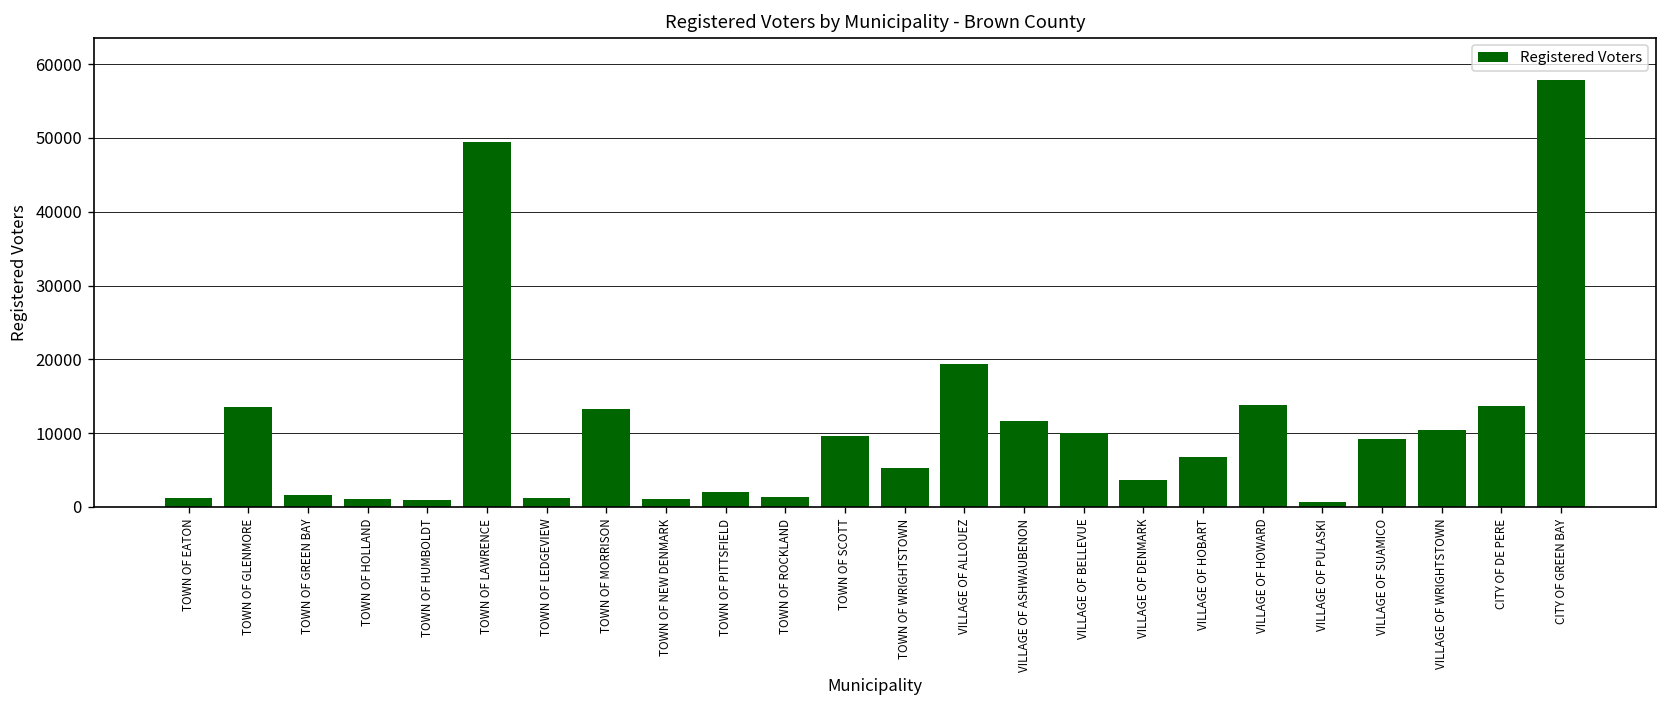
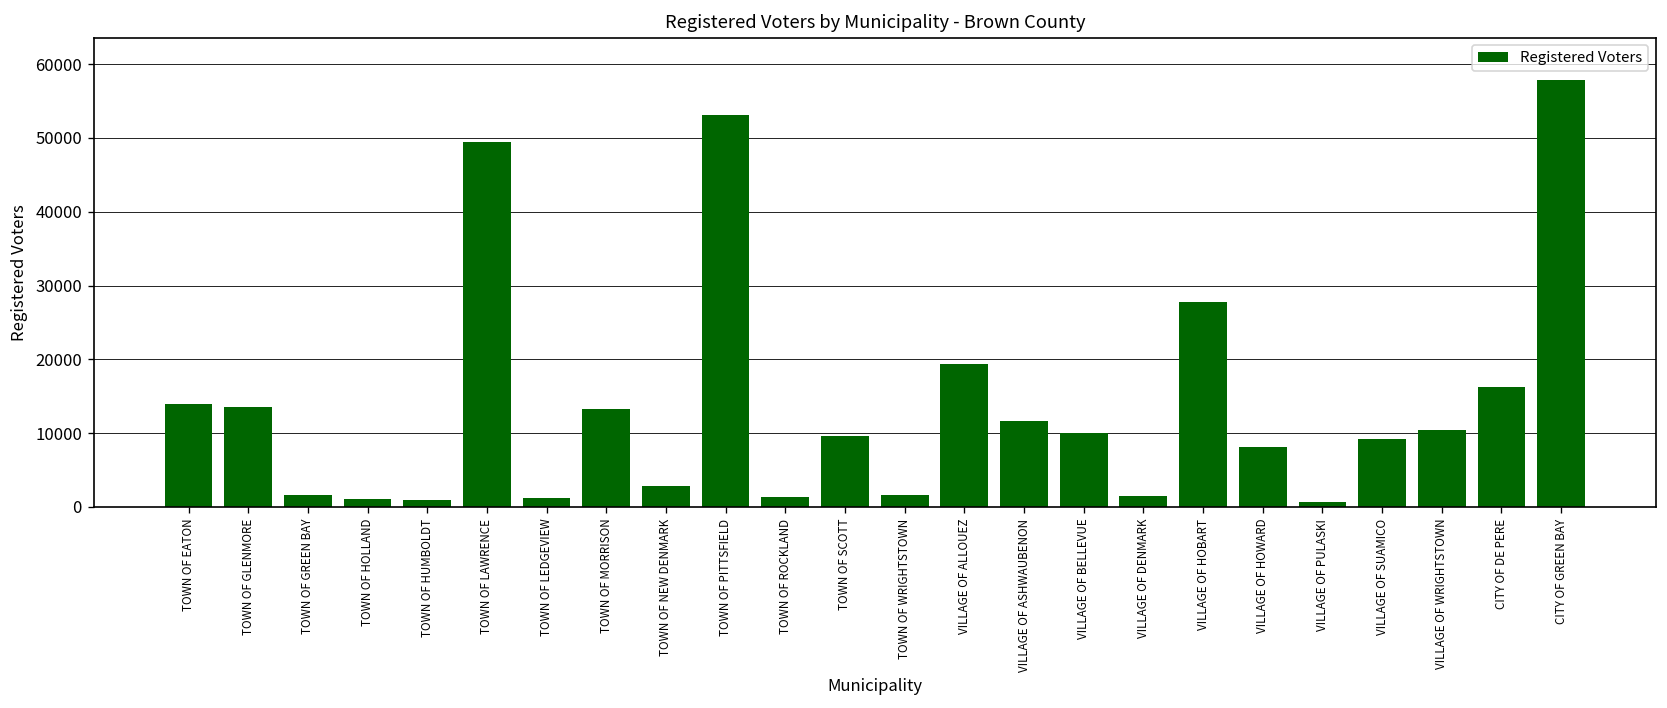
TOWN OF EATON: 1000 -> 14000
TOWN OF NEW DENMARK: 1000 -> 3000
TOWN OF PITTSFIELD: 2000 -> 53000
TOWN OF WRIGHTSTOWN: 5000 -> 2000
VILLAGE OF DENMARK: 4000 -> 1000
VILLAGE OF HOBART: 7000 -> 28000
VILLAGE OF HOWARD: 14000 -> 8000
CITY OF DE PERE: 14000 -> 16000
